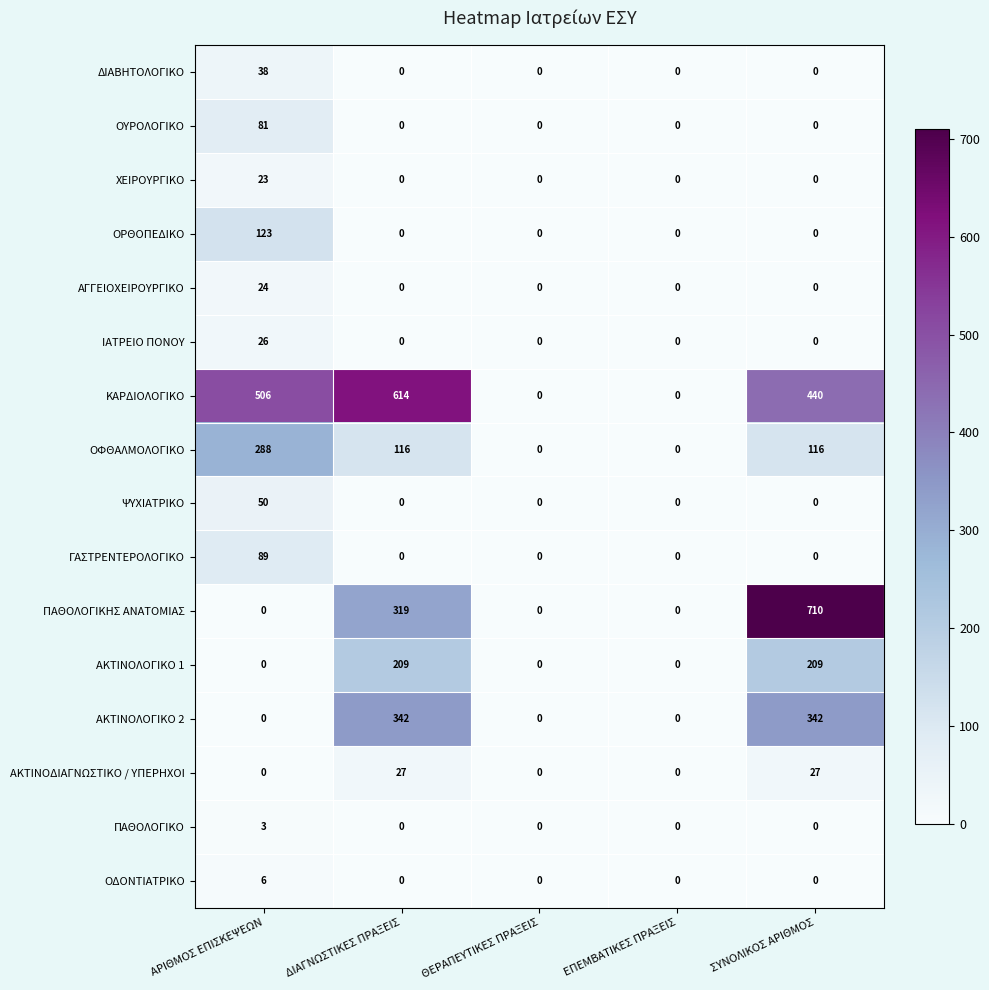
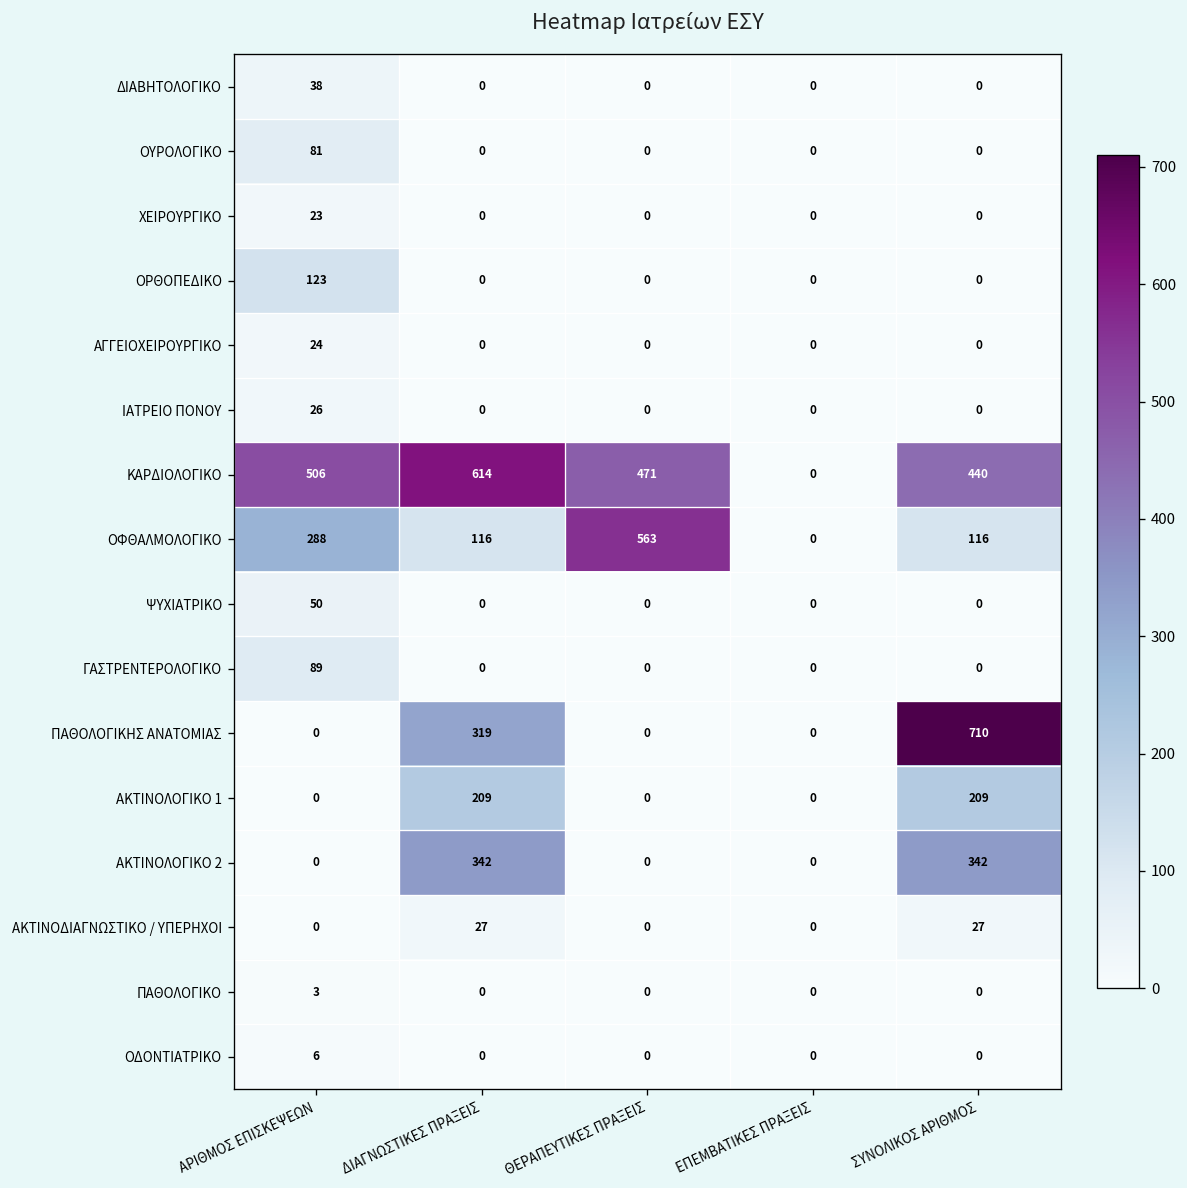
ΚΑΡΔΙΟΛΟΓΙΚΟ, ΘΕΡΑΠΕΥΤΙΚΕΣ ΠΡΑΞΕΙΣ: 0 -> 471
ΟΦΘΑΛΜΟΛΟΓΙΚΟ, ΘΕΡΑΠΕΥΤΙΚΕΣ ΠΡΑΞΕΙΣ: 0 -> 563
